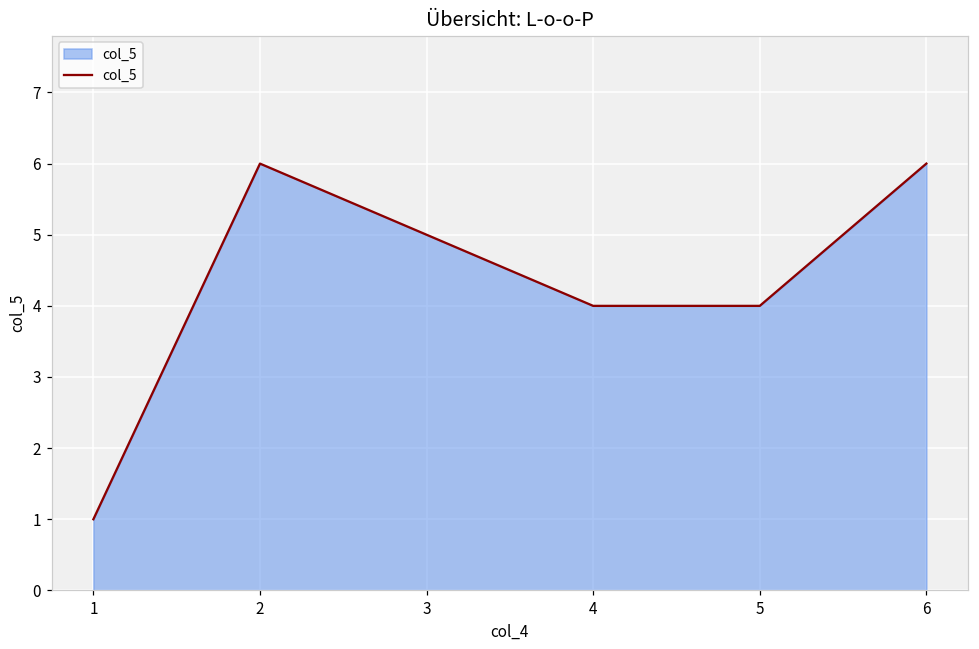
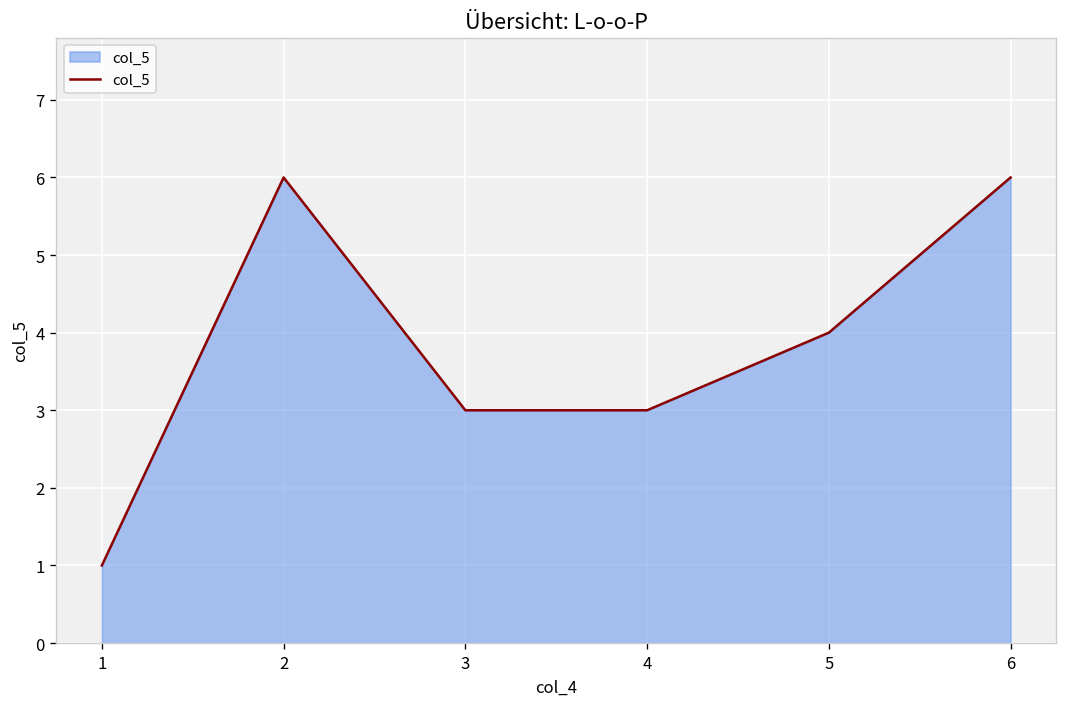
3: 5 -> 3
4: 4 -> 3
